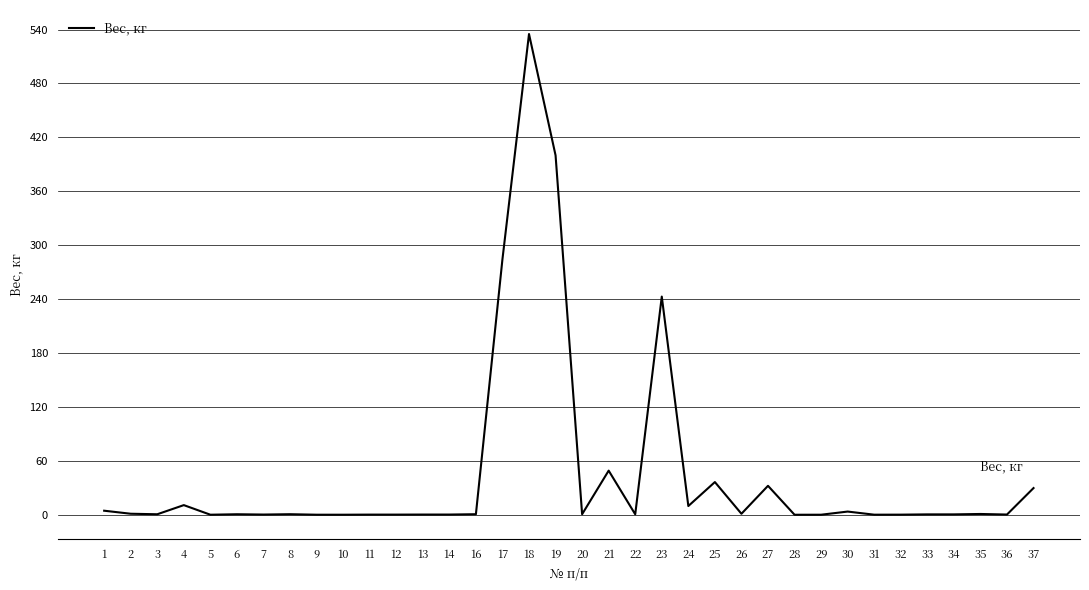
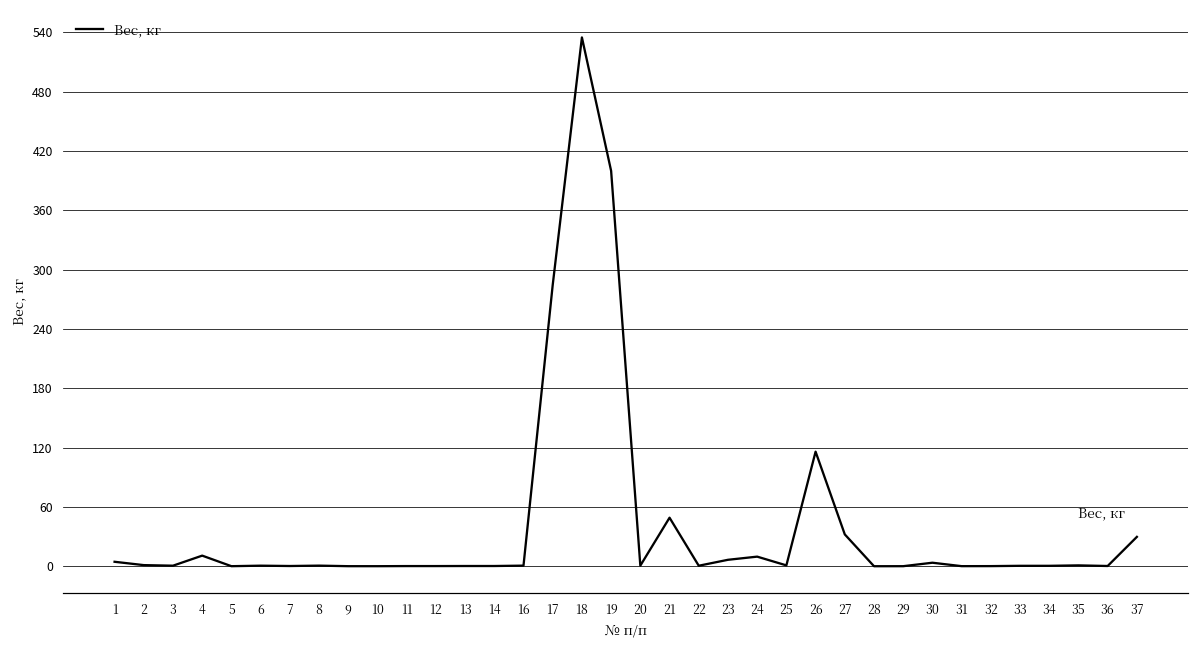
23: 240 -> 10
25: 40 -> 0
26: 0 -> 120
